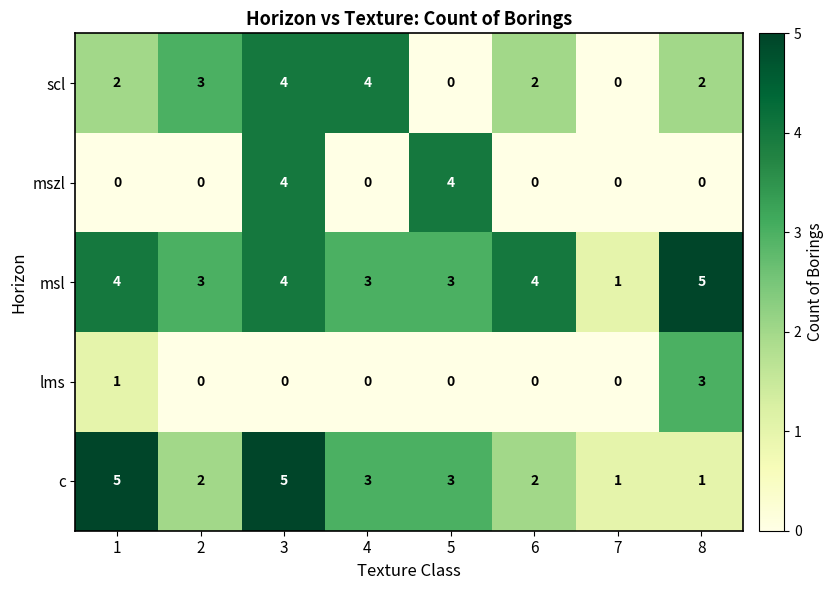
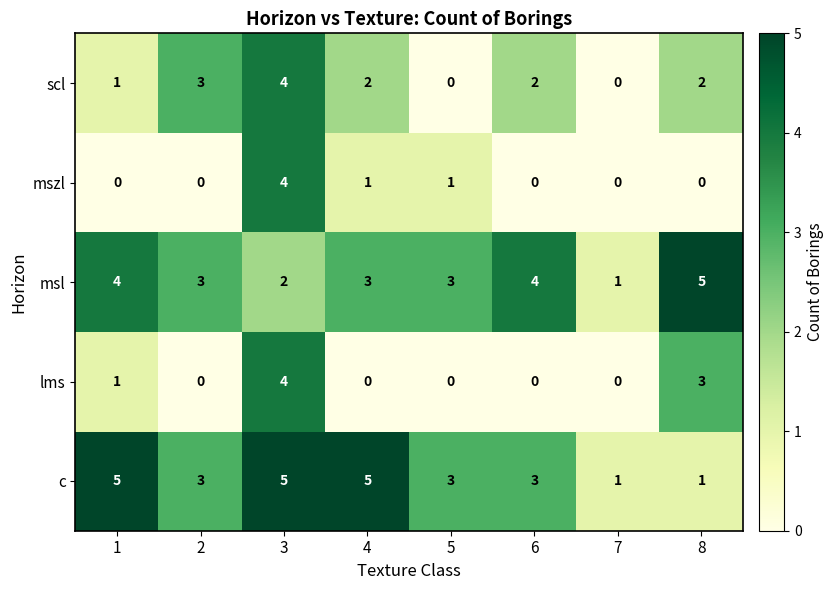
scl, 1: 2 -> 1
scl, 4: 4 -> 2
mszl, 4: 0 -> 1
mszl, 5: 4 -> 1
msl, 3: 4 -> 2
lms, 3: 0 -> 4
c, 2: 2 -> 3
c, 4: 3 -> 5
c, 6: 2 -> 3
